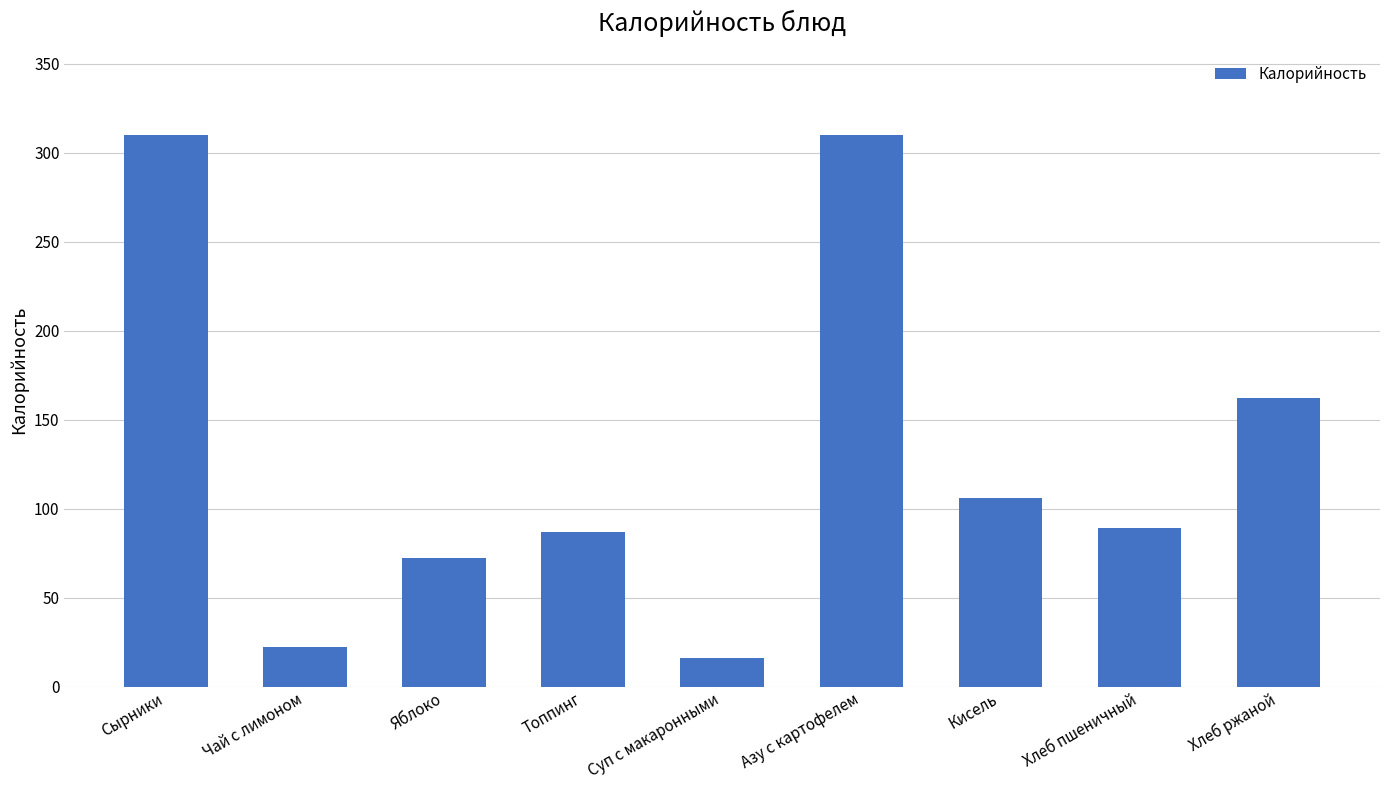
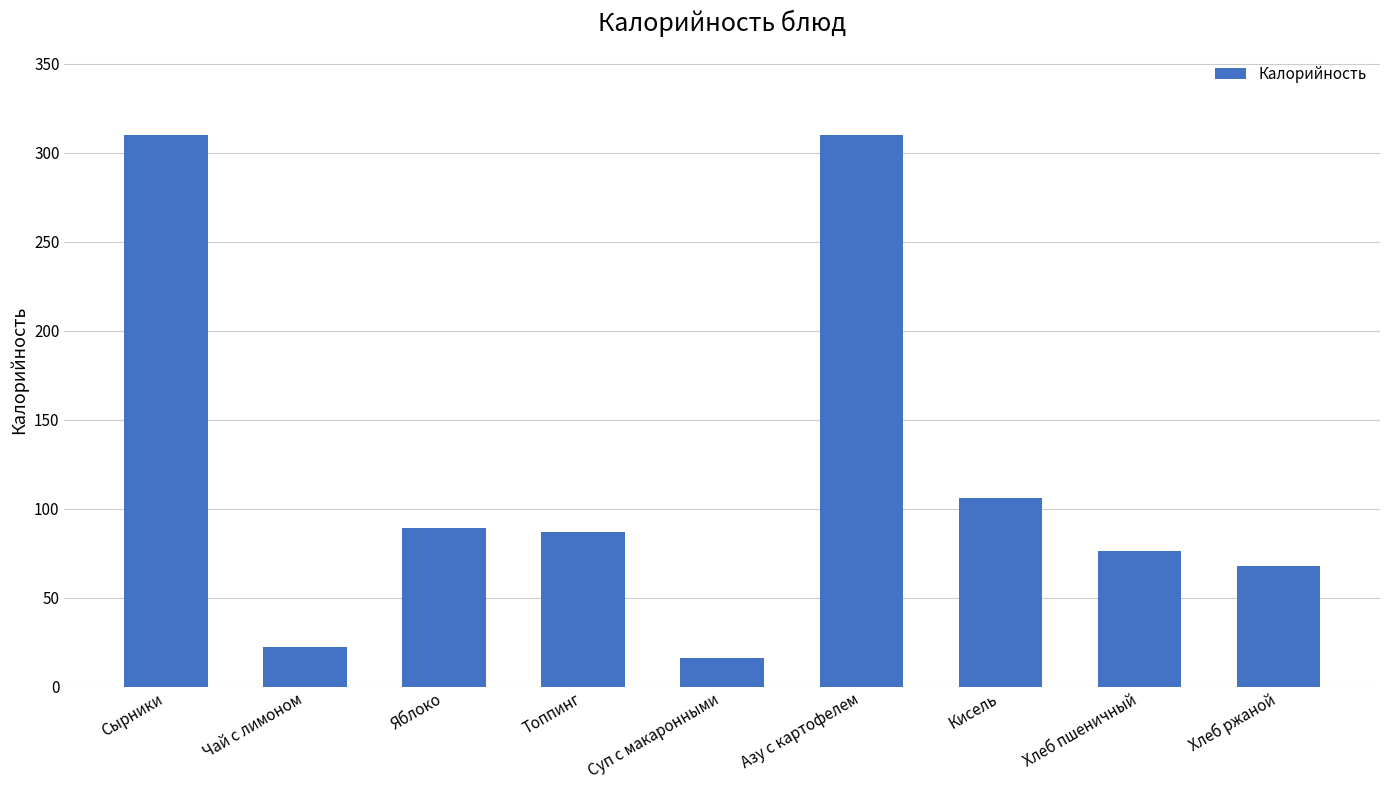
Яблоко: 72 -> 89
Хлеб пшеничный: 89 -> 76
Хлеб ржаной: 162 -> 68
